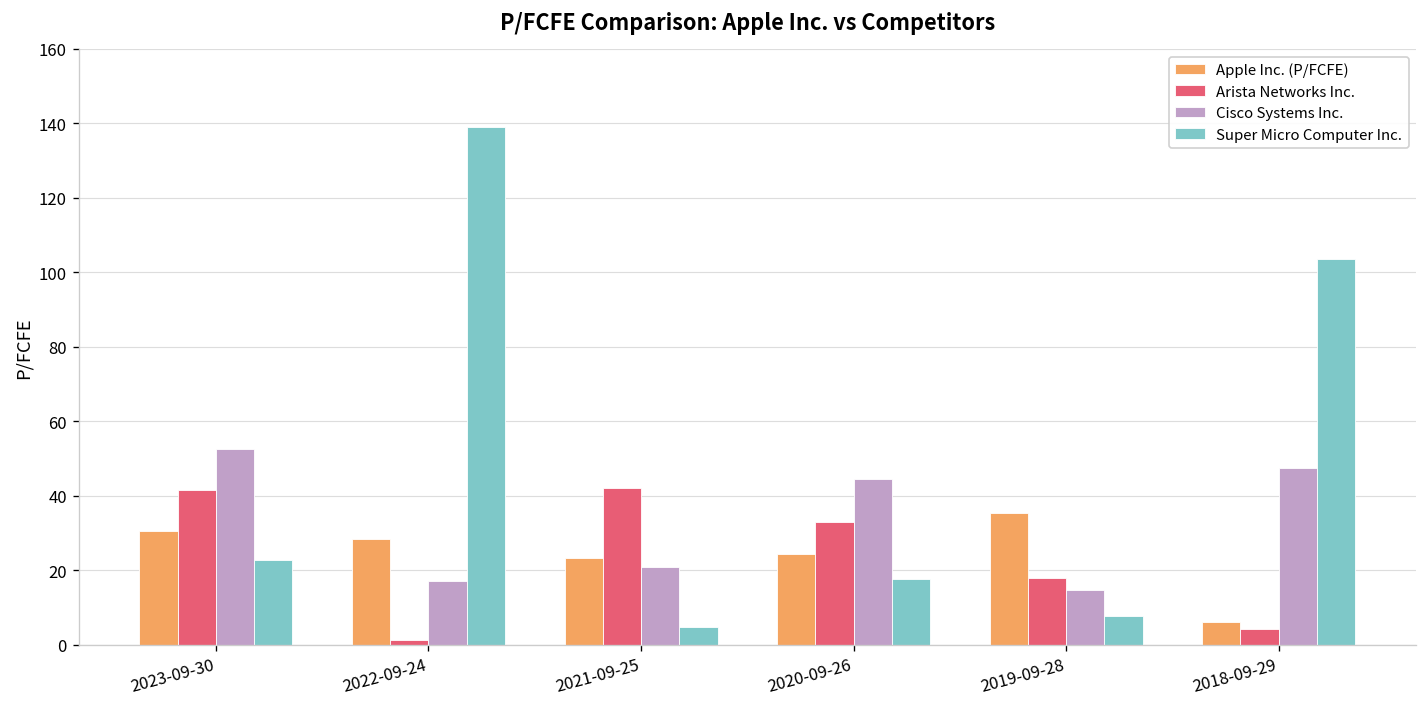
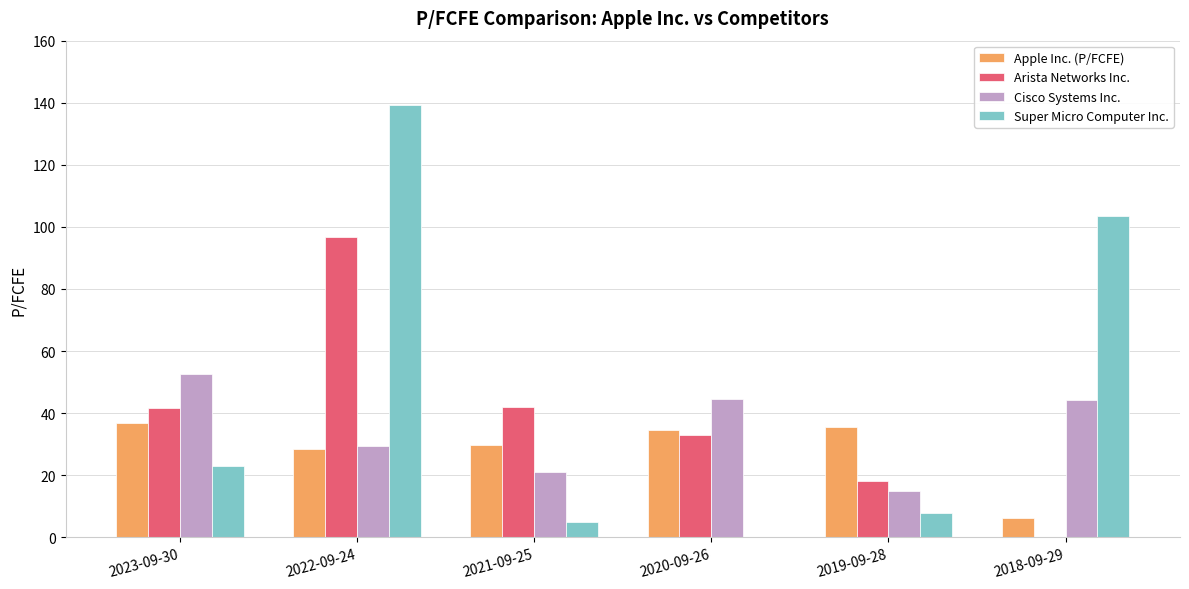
Apple Inc. (P/FCFE), 2023-09-30: 31 -> 37
Arista Networks Inc., 2022-09-24: 1 -> 97
Cisco Systems Inc., 2022-09-24: 17 -> 29
Apple Inc. (P/FCFE), 2021-09-25: 23 -> 30
Apple Inc. (P/FCFE), 2020-09-26: 24 -> 35
Super Micro Computer Inc., 2020-09-26: 18 -> 0
Arista Networks Inc., 2018-09-29: 4 -> 0
Cisco Systems Inc., 2018-09-29: 47 -> 44
